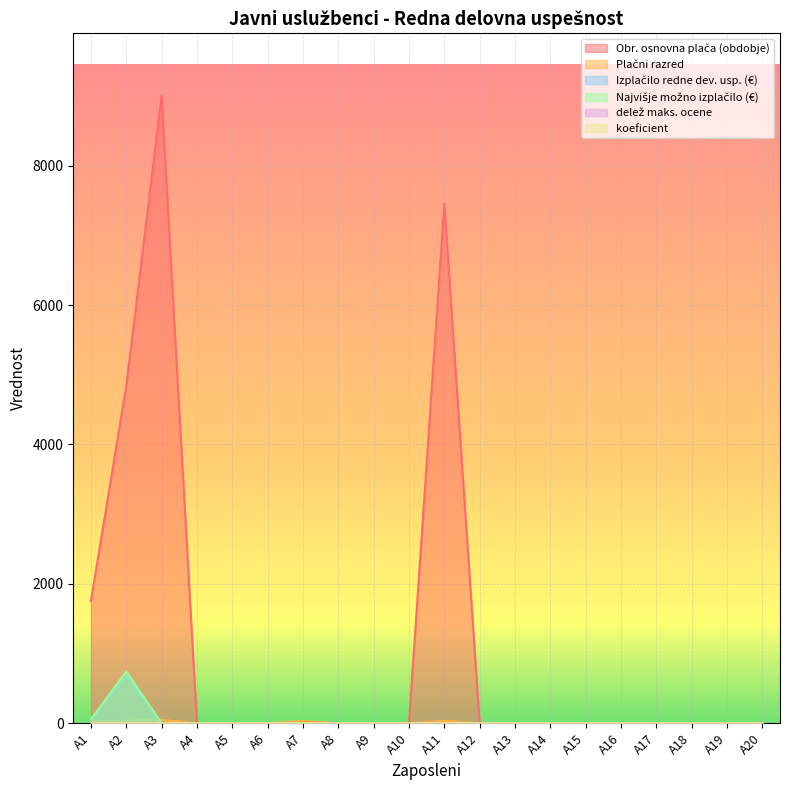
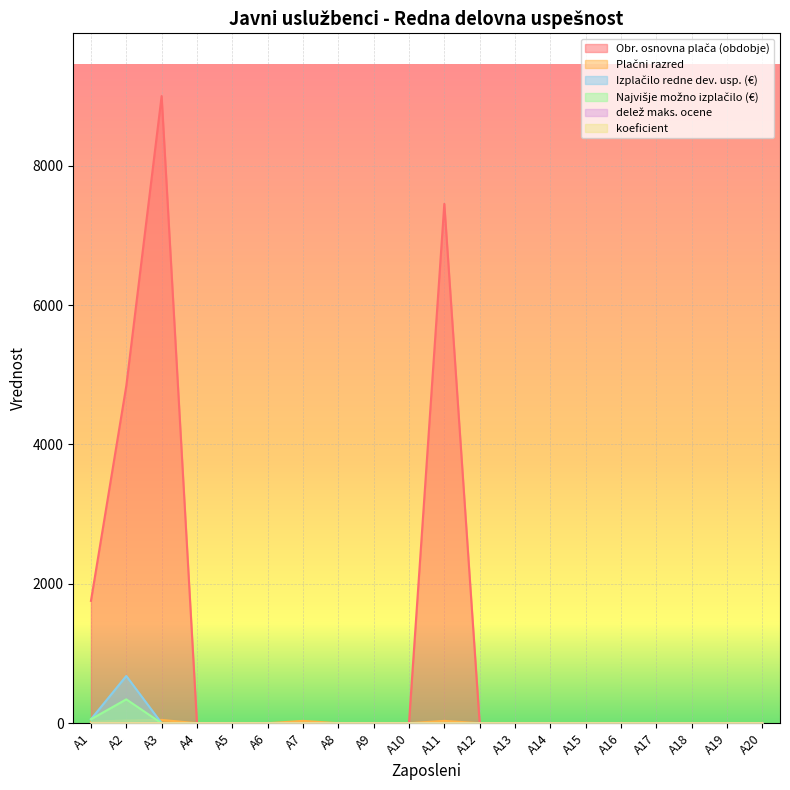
Najvišje možno izplačilo (€), A2: 700 -> 300
